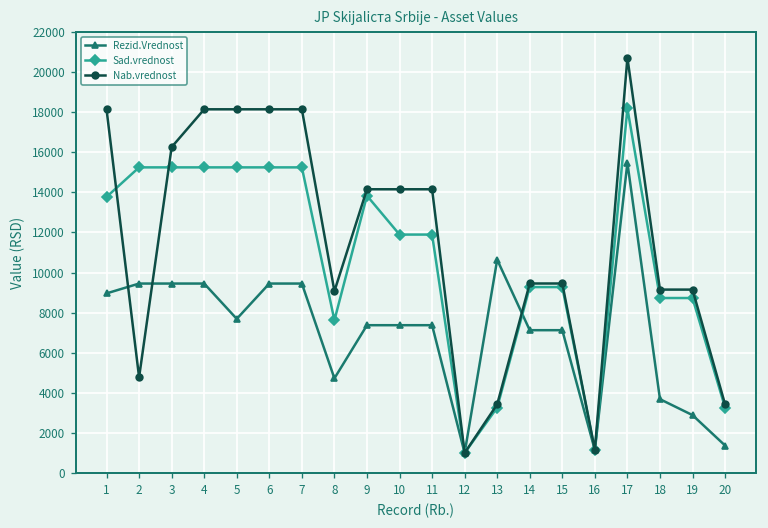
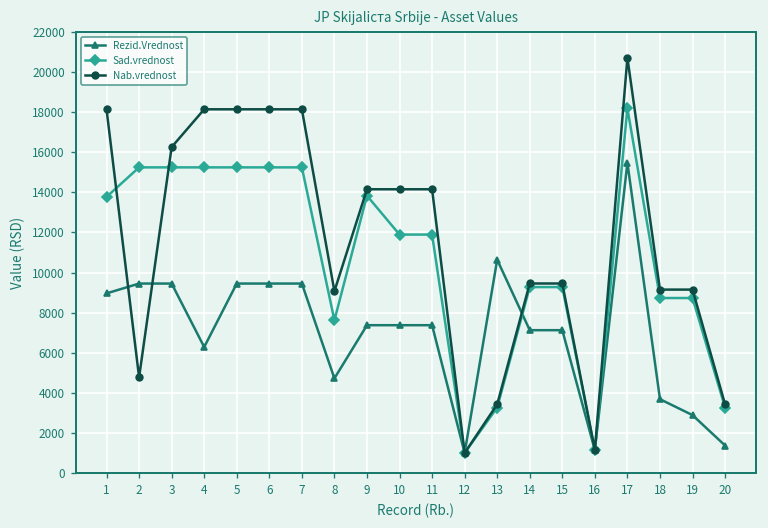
Rezid.Vrednost, 4: 9500 -> 6300
Rezid.Vrednost, 5: 7700 -> 9500
